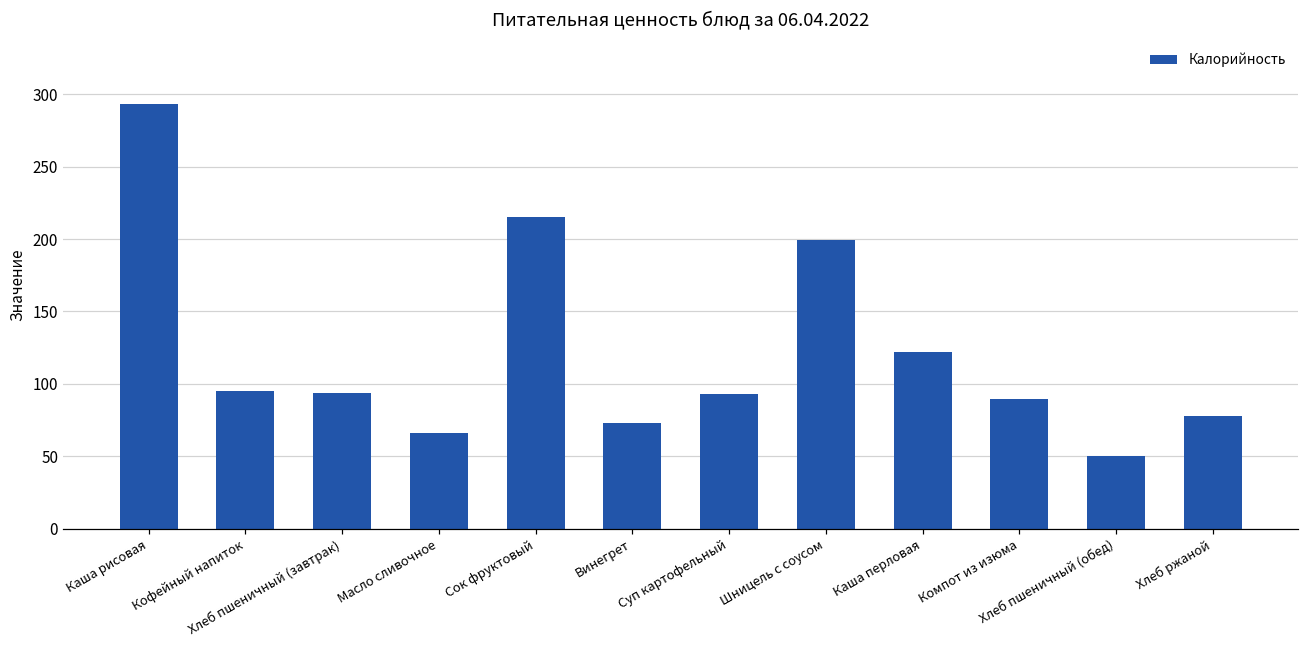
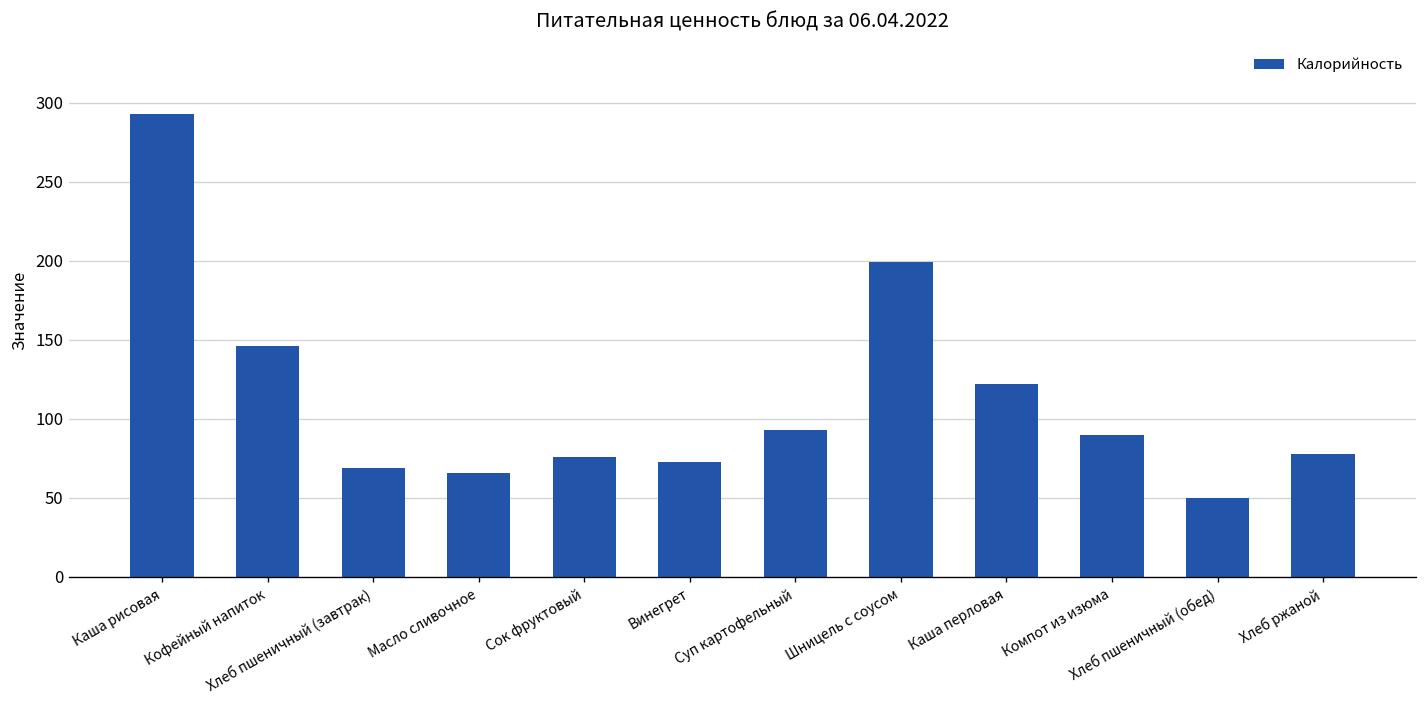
Кофейный напиток: 95 -> 146
Хлеб пшеничный (завтрак): 94 -> 69
Сок фруктовый: 215 -> 76
